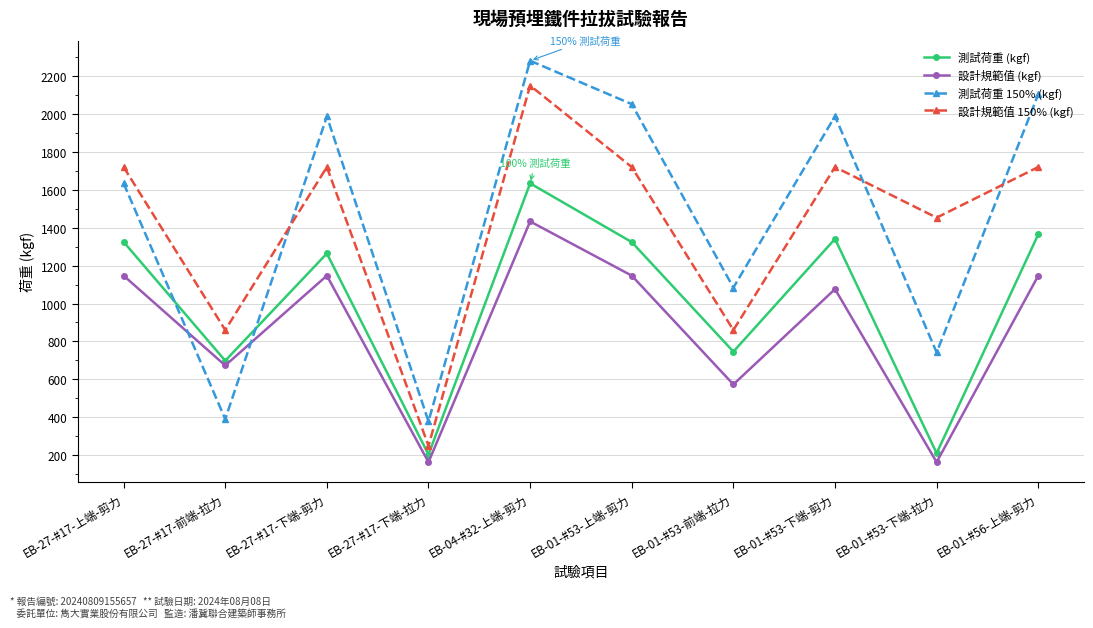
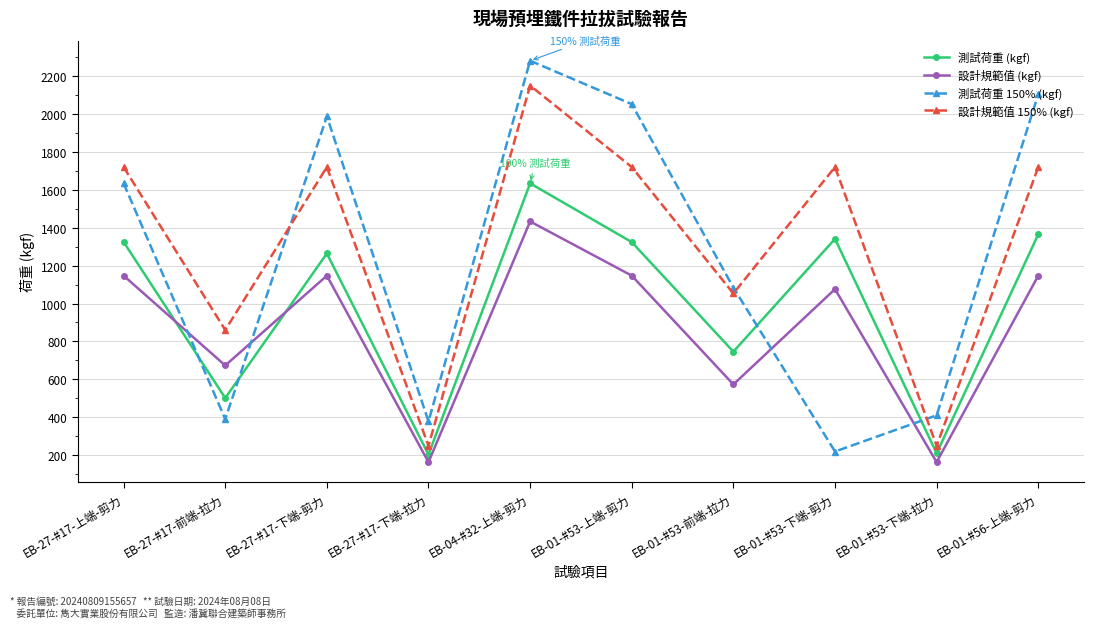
測試荷重 (kgf), EB-27-#17-前端-拉力: 700 -> 500
設計規範值 150% (kgf), EB-01-#53-前端-拉力: 860 -> 1050
測試荷重 150% (kgf), EB-01-#53-下端-剪力: 1990 -> 220
測試荷重 150% (kgf), EB-01-#53-下端-拉力: 740 -> 410
設計規範值 150% (kgf), EB-01-#53-下端-拉力: 1450 -> 250
